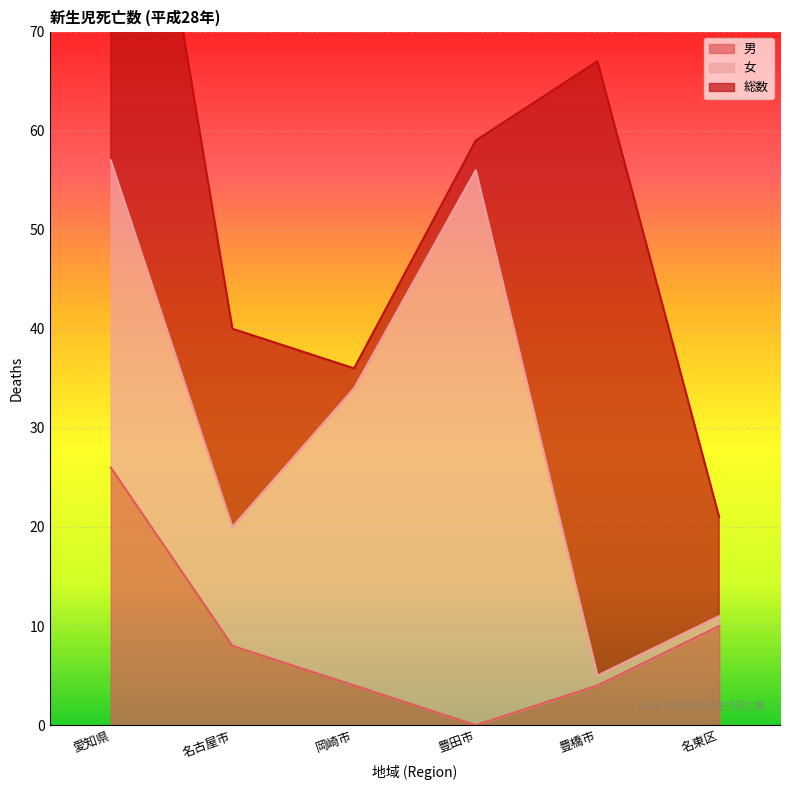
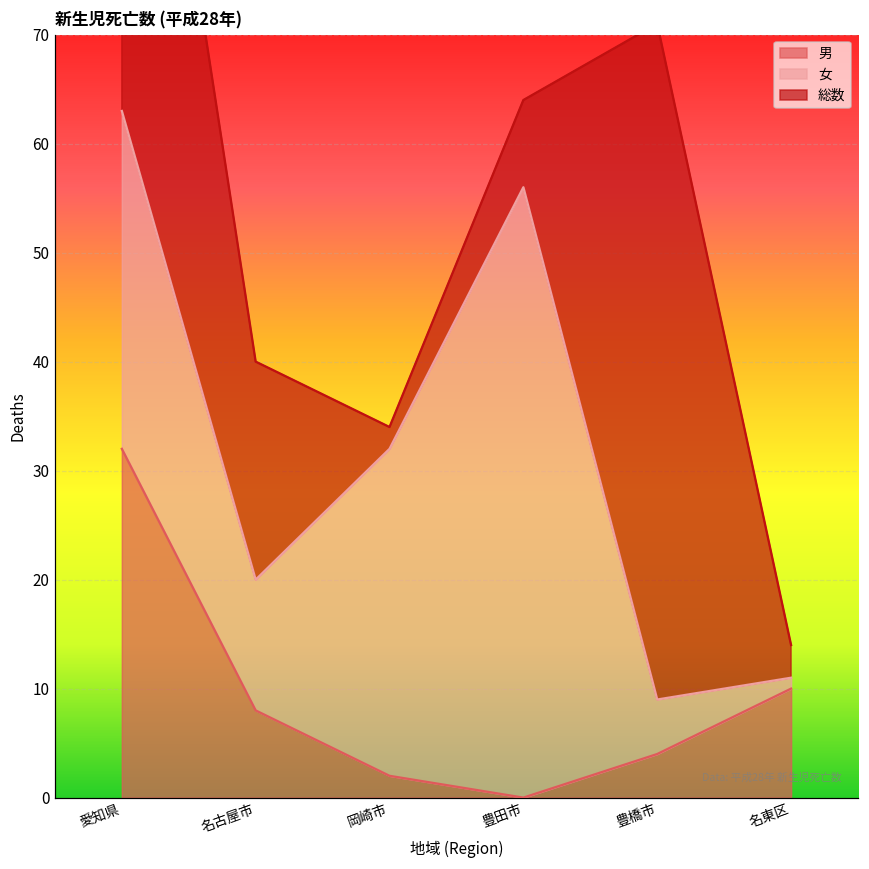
男, 愛知県: 26 -> 32
男, 岡崎市: 4 -> 2
総数, 豊田市: 3 -> 8
女, 豊橋市: 1 -> 5
総数, 名東区: 10 -> 3
